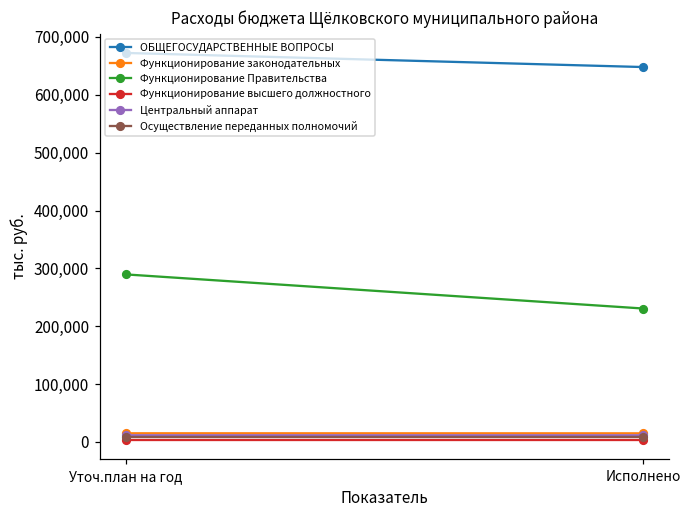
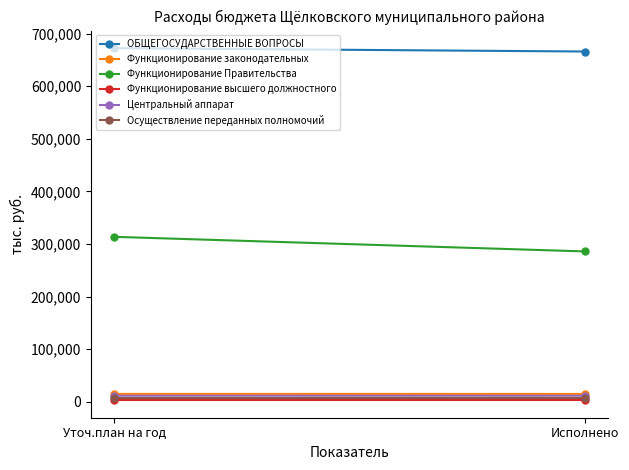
Функционирование Правительства, Уточ.план на год: 290,000 -> 310,000
ОБЩЕГОСУДАРСТВЕННЫЕ ВОПРОСЫ, Исполнено: 650,000 -> 670,000
Функционирование Правительства, Исполнено: 230,000 -> 290,000
